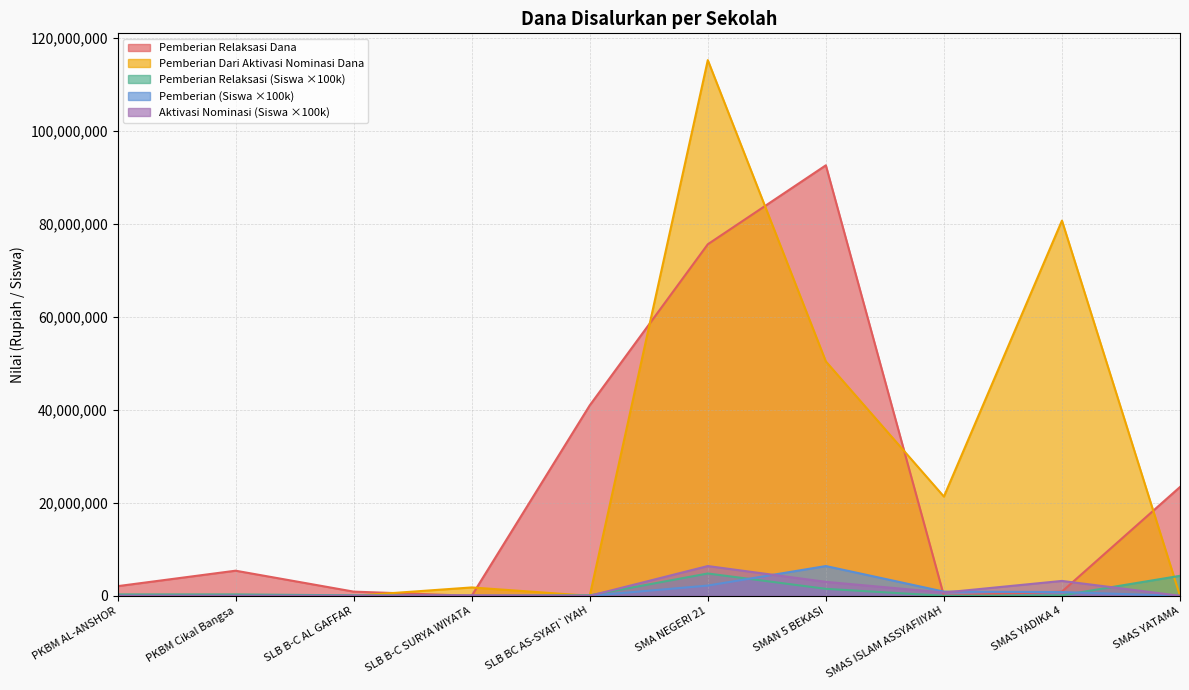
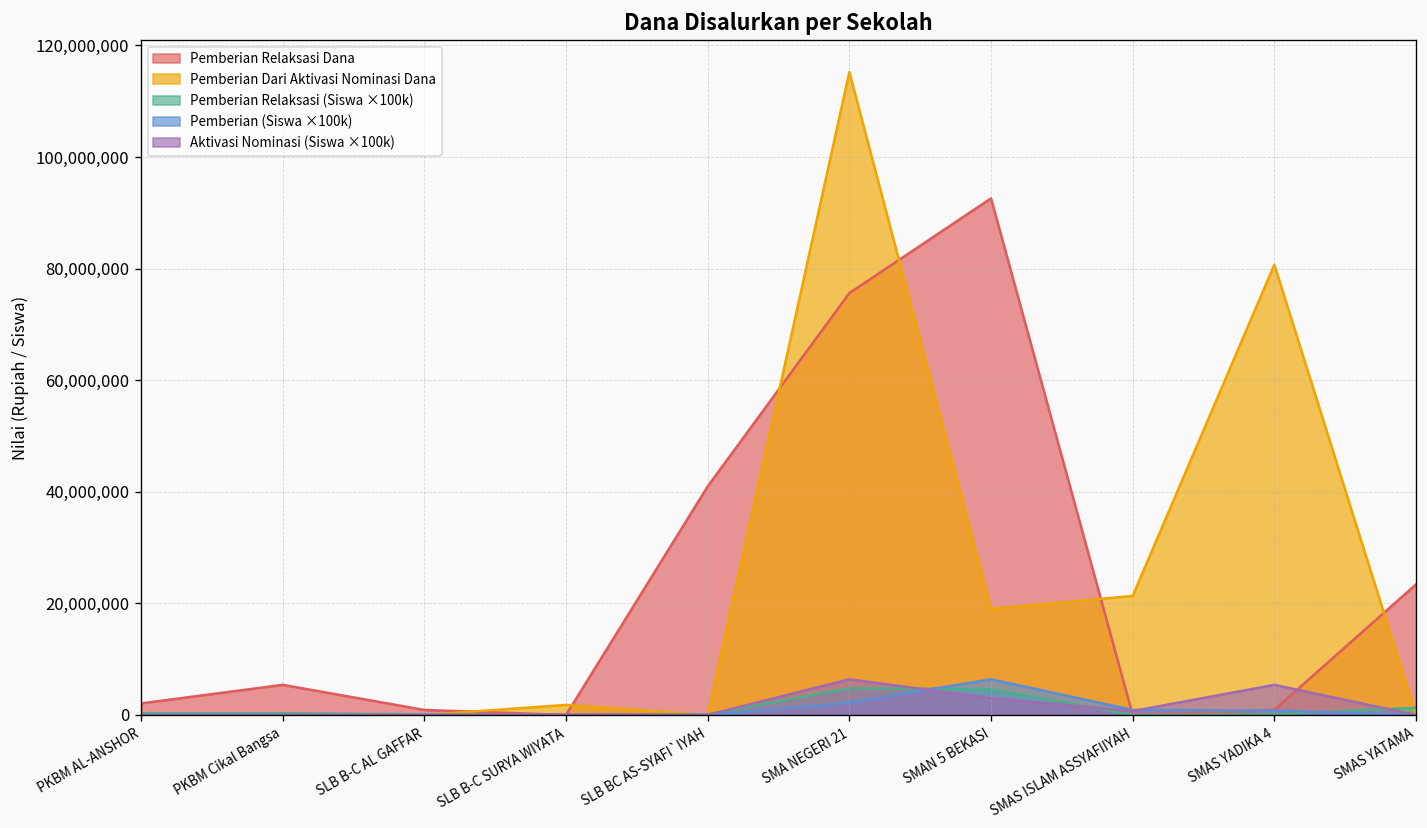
Pemberian Dari Aktivasi Nominasi Dana, SMAN 5 BEKASI: 50,000,000 -> 19,000,000
Pemberian Relaksasi (Siswa ×100k), SMAN 5 BEKASI: 2,000,000 -> 5,000,000
Aktivasi Nominasi (Siswa ×100k), SMAS YADIKA 4: 3,000,000 -> 5,000,000
Pemberian Relaksasi (Siswa ×100k), SMAS YATAMA: 4,000,000 -> 1,000,000
